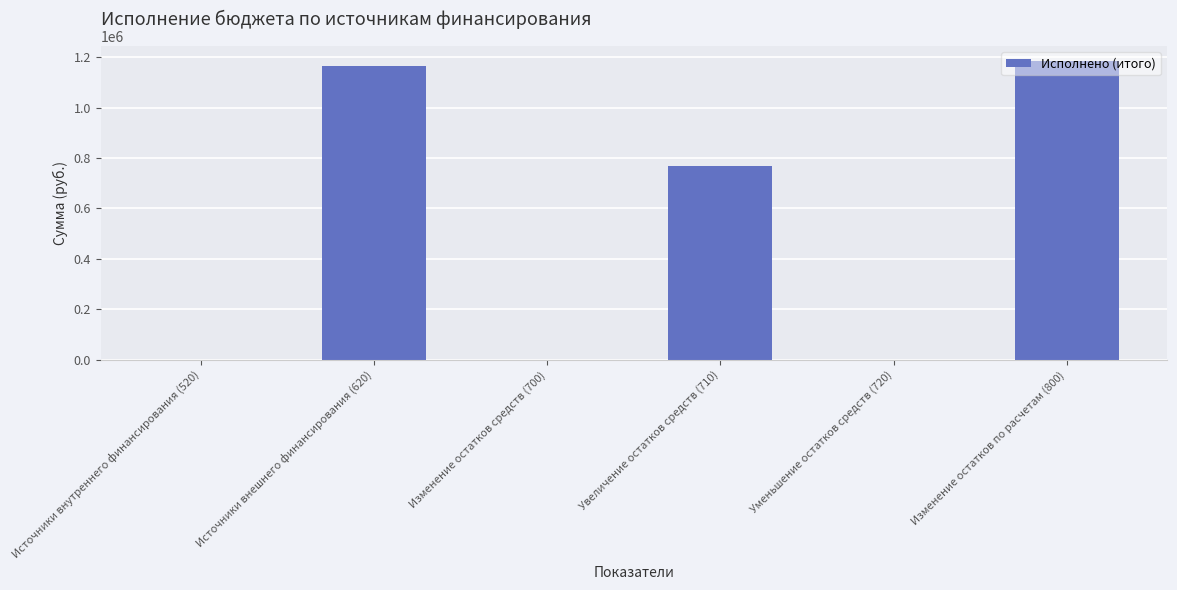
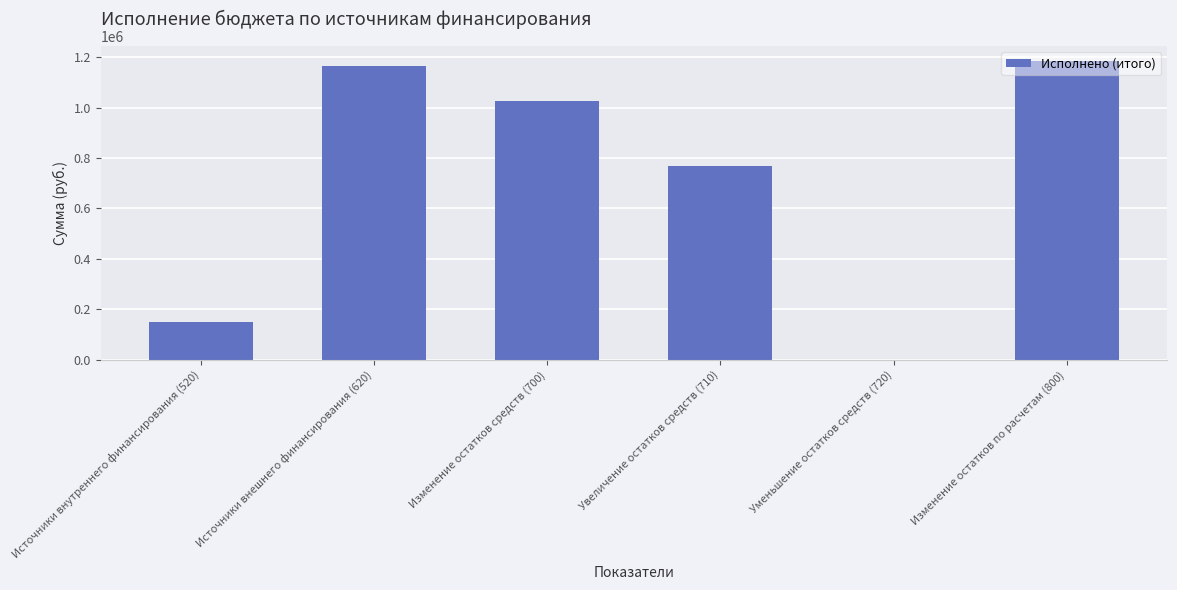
Источники внутреннего финансирования (520): 0 -> 150000
Изменение остатков средств (700): 0 -> 1030000
